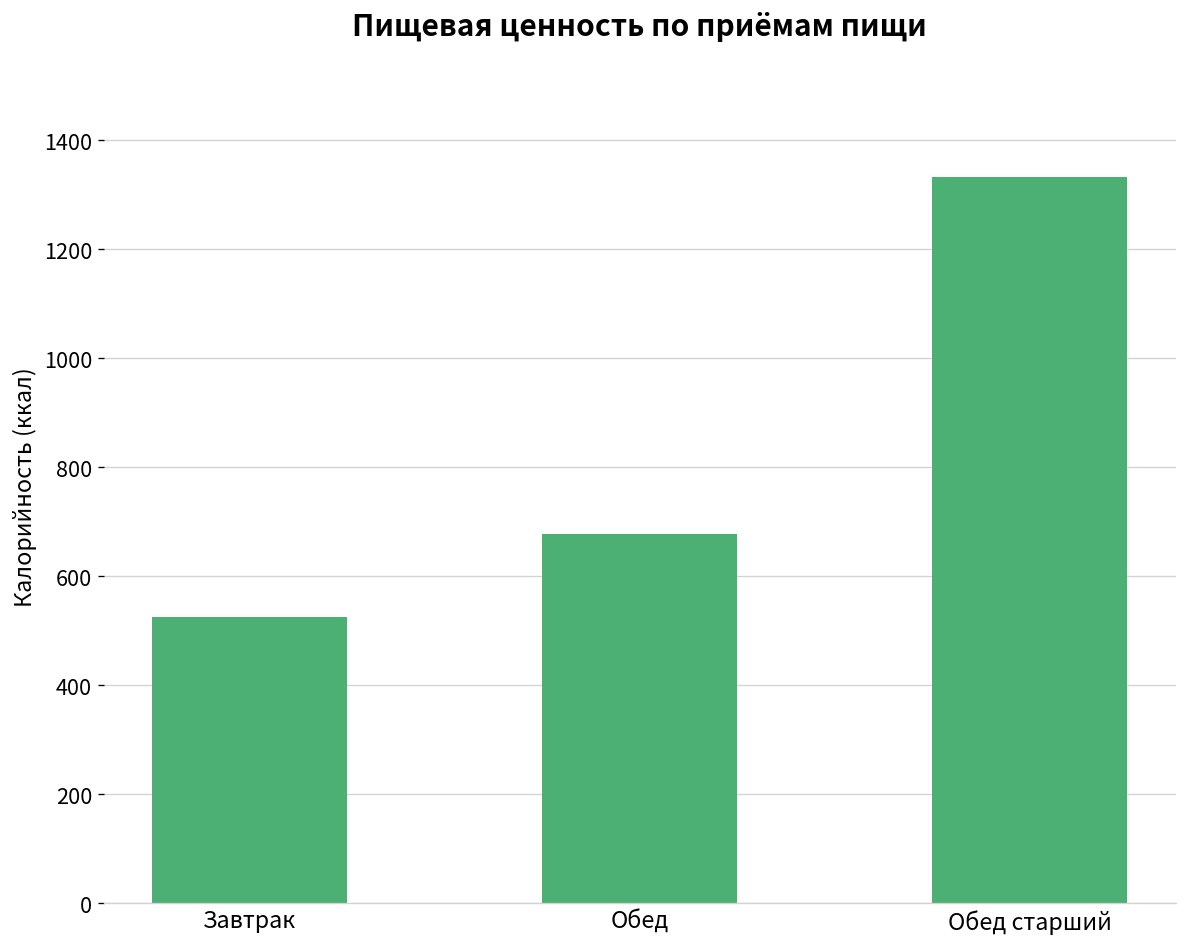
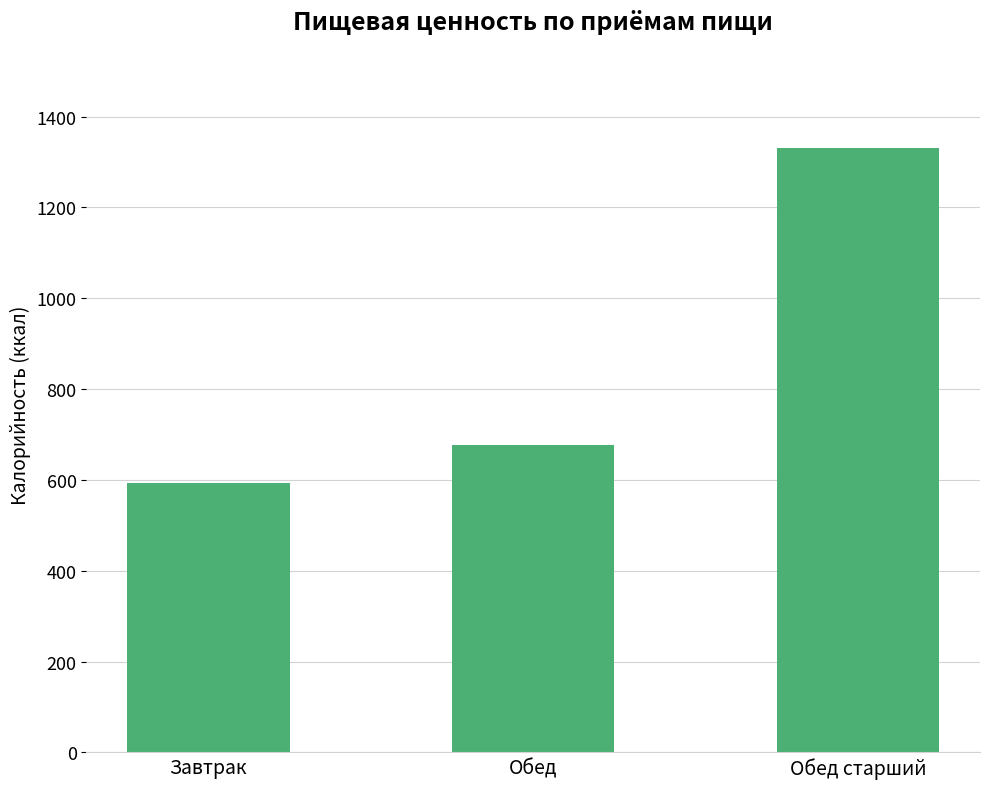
Завтрак: 520 -> 590
